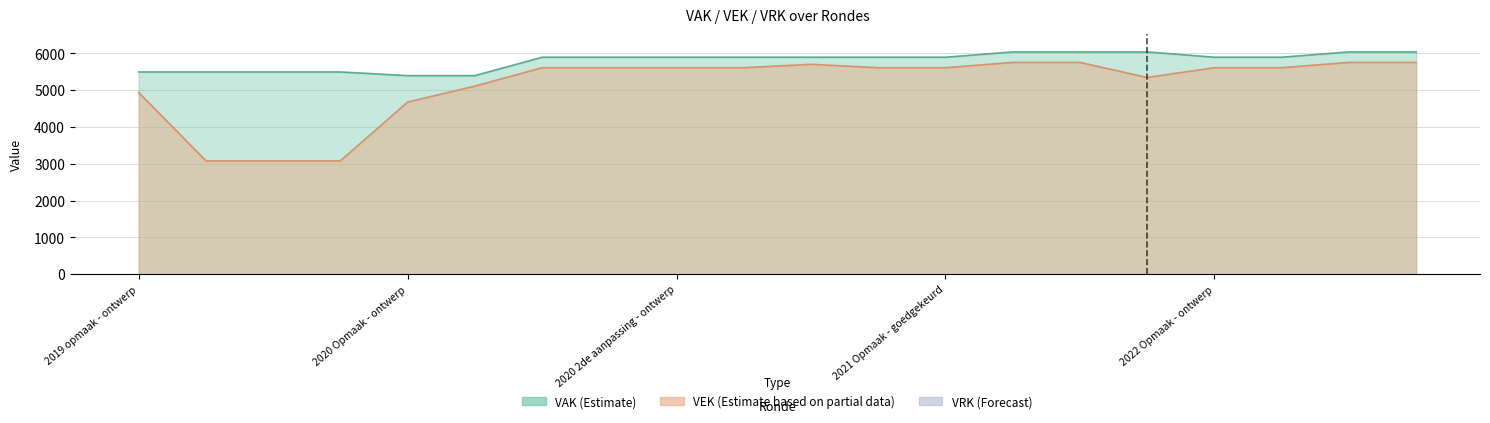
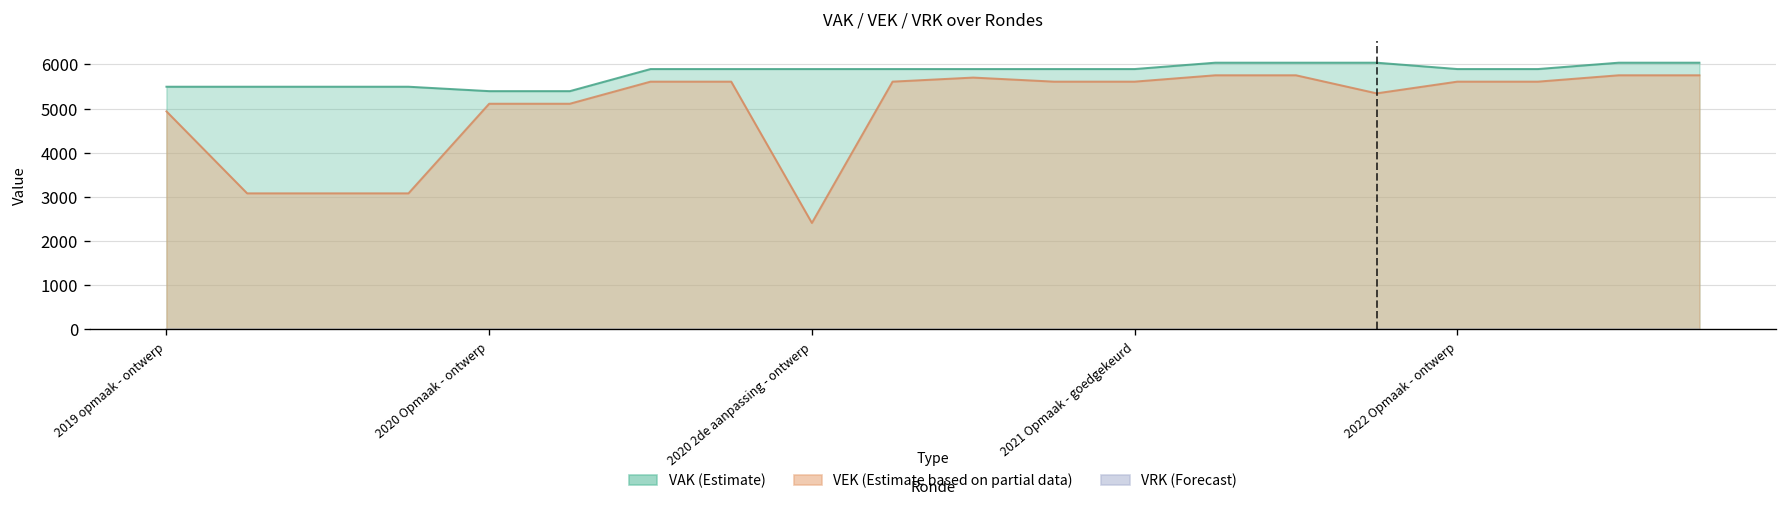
VEK (Estimate based on partial data), 2020 Opmaak - ontwerp: 4700 -> 5100
VEK (Estimate based on partial data), 2020 2de aanpassing - ontwerp: 5600 -> 2400
